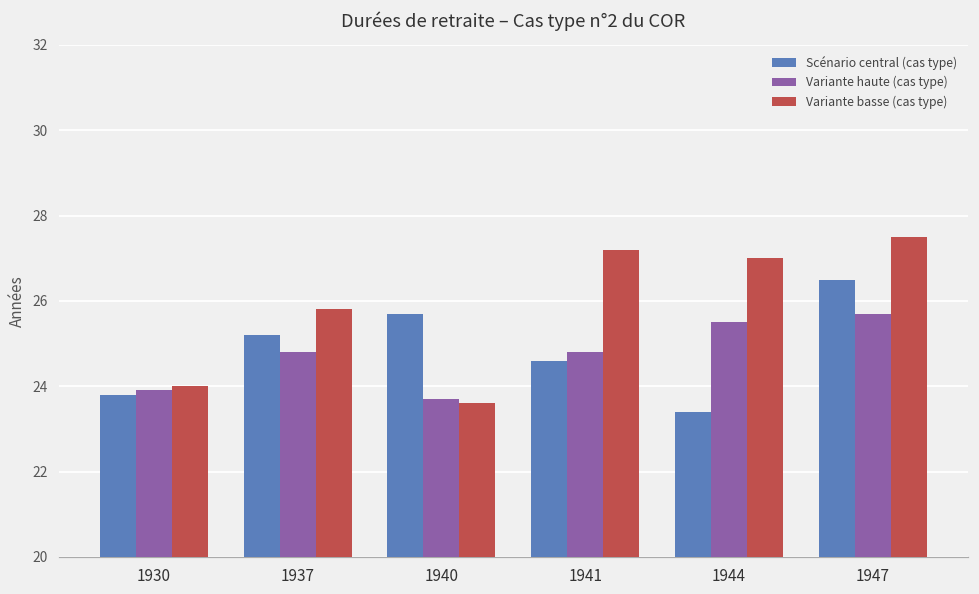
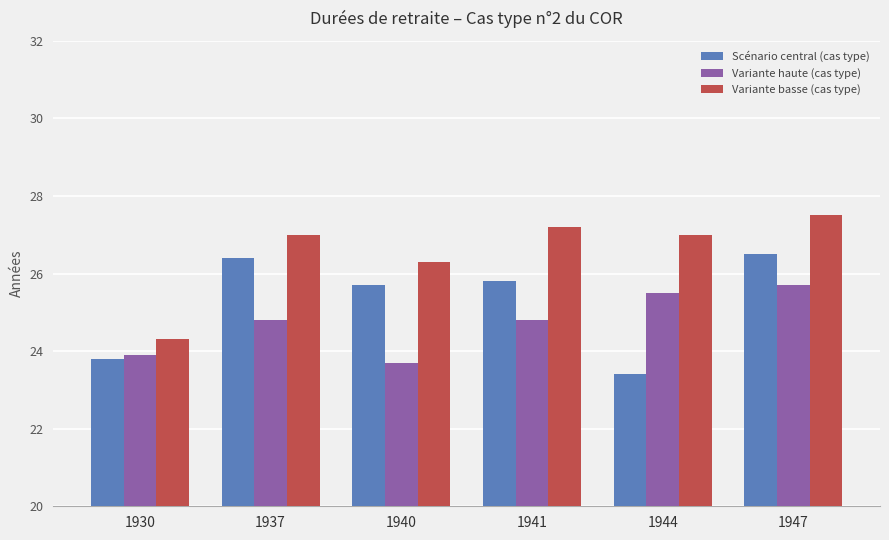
Variante basse (cas type), 1930: 24.0 -> 24.3
Scénario central (cas type), 1937: 25.2 -> 26.4
Variante basse (cas type), 1937: 25.8 -> 27.0
Variante basse (cas type), 1940: 23.6 -> 26.3
Scénario central (cas type), 1941: 24.6 -> 25.8
